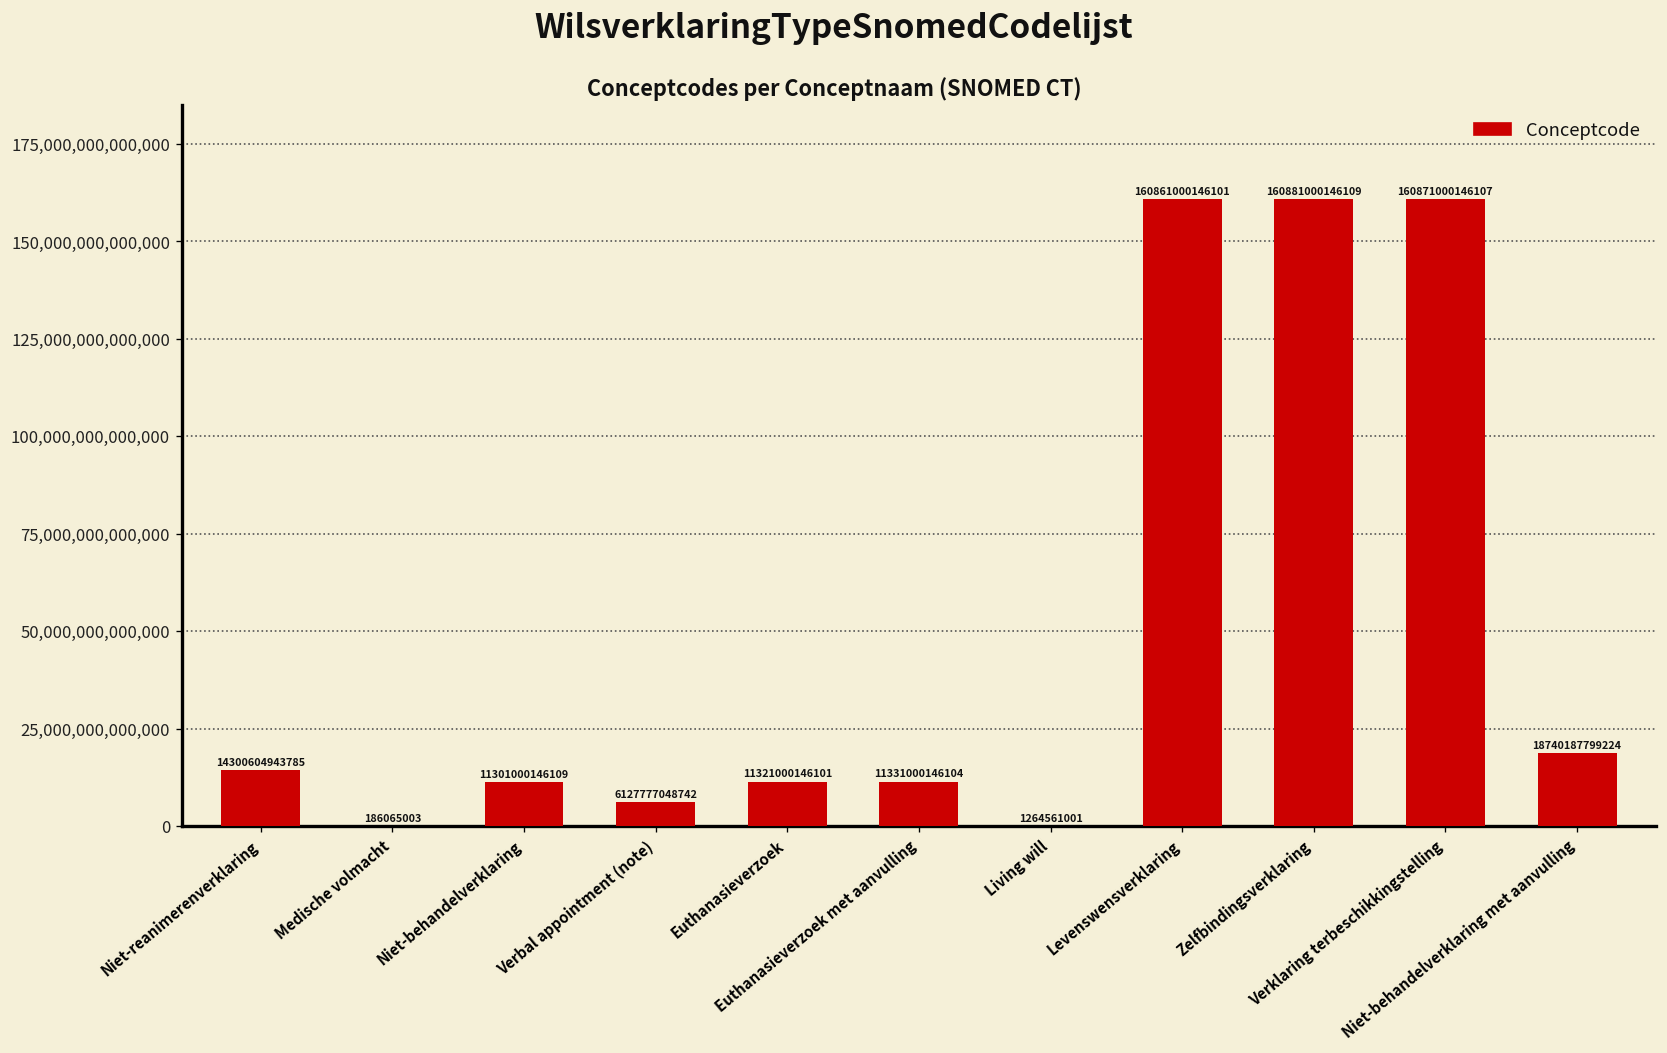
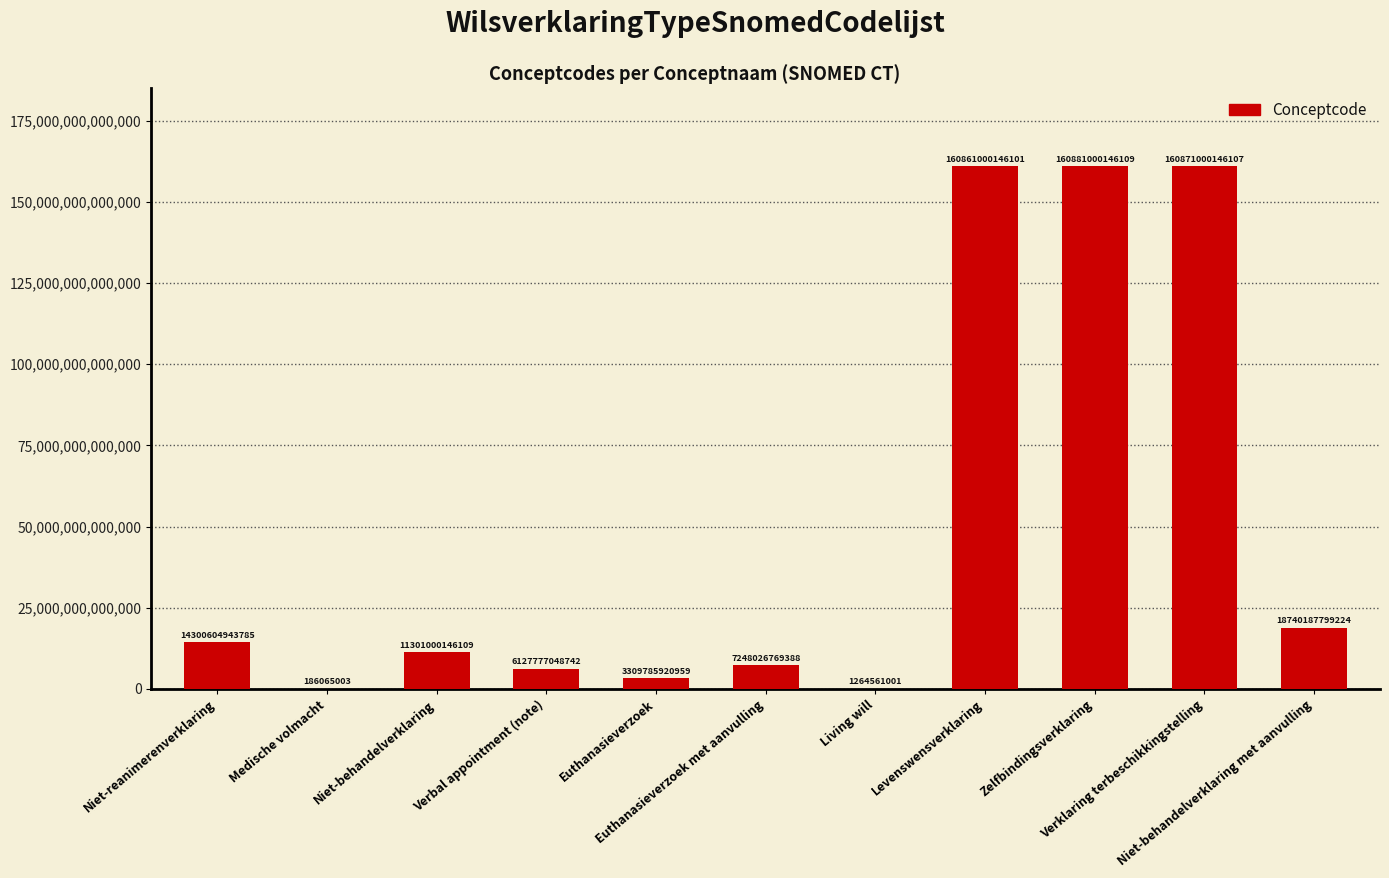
Euthanasieverzoek: 11321000146101 -> 3309785920959
Euthanasieverzoek met aanvulling: 11331000146104 -> 7248026769388
